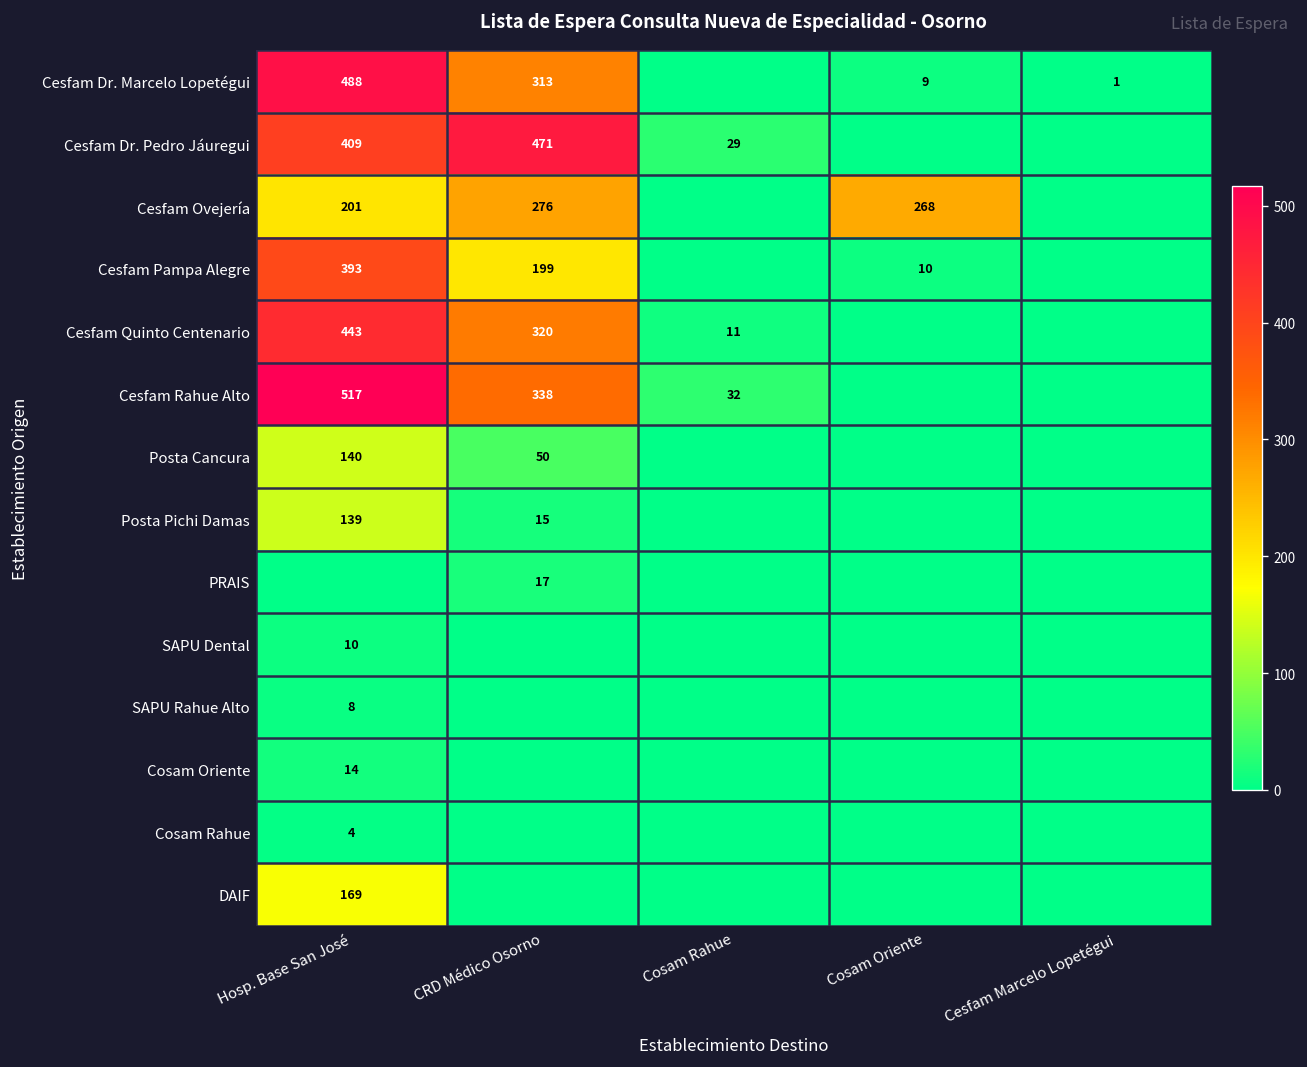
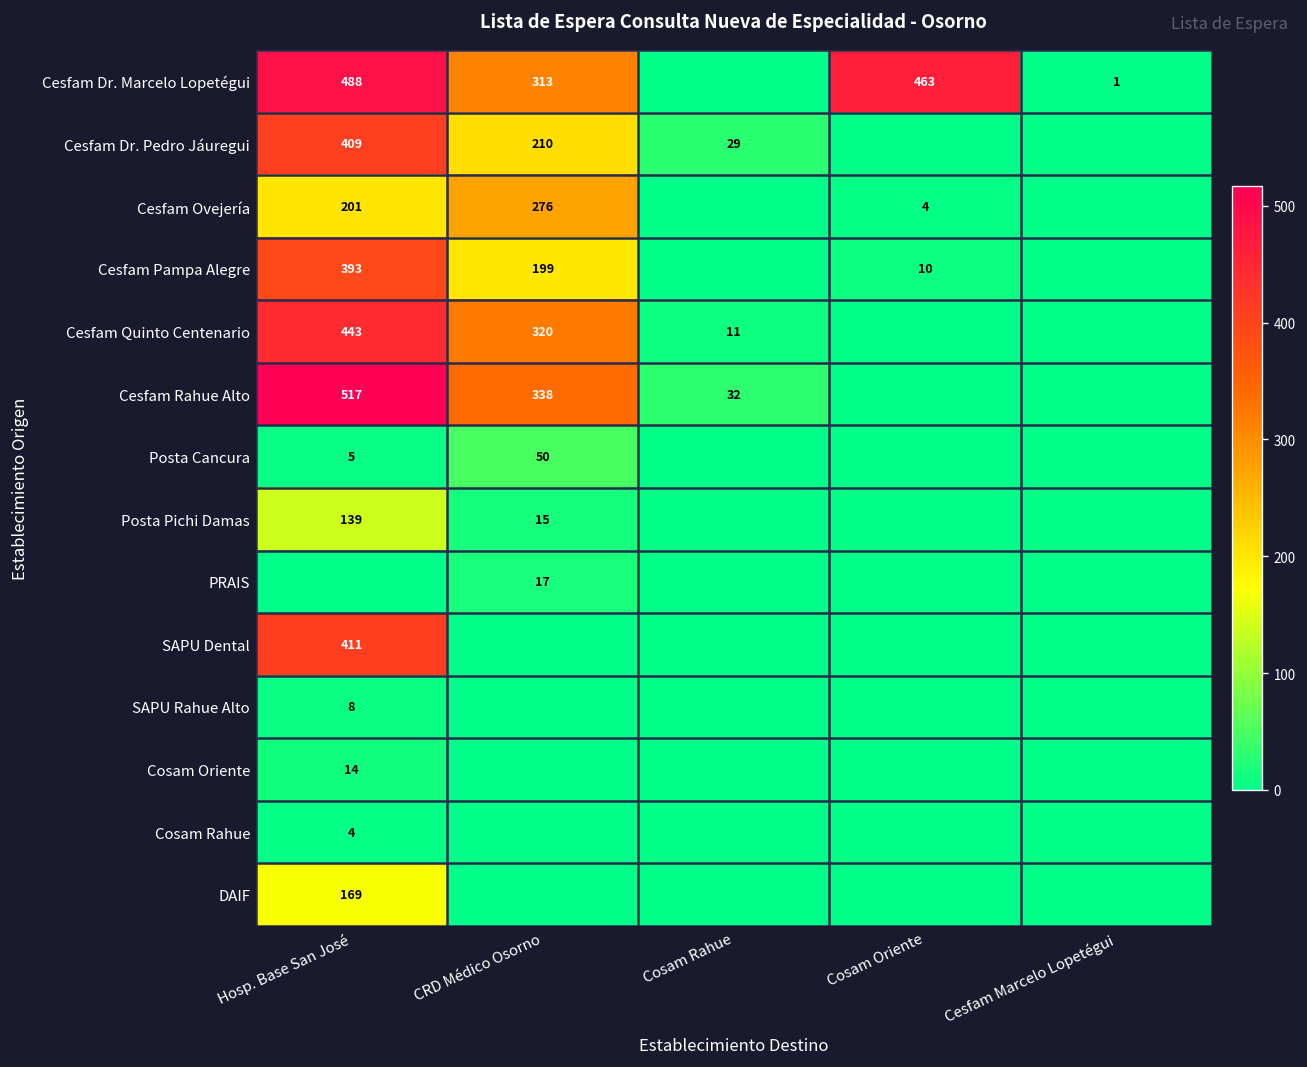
Cesfam Dr. Marcelo Lopetégui, Cosam Oriente: 9 -> 463
Cesfam Dr. Pedro Jáuregui, CRD Médico Osorno: 471 -> 210
Cesfam Ovejería, Cosam Oriente: 268 -> 4
Posta Cancura, Hosp. Base San José: 140 -> 5
SAPU Dental, Hosp. Base San José: 10 -> 411
